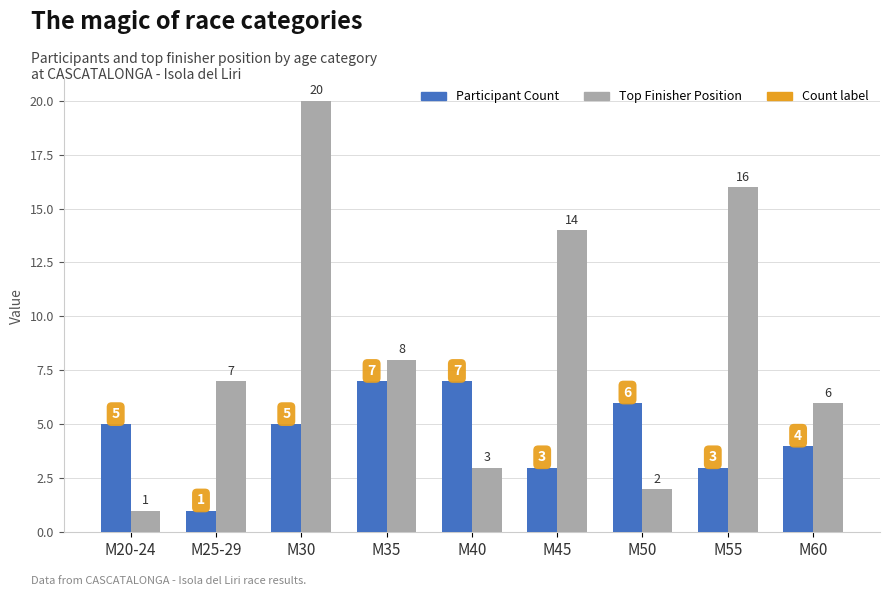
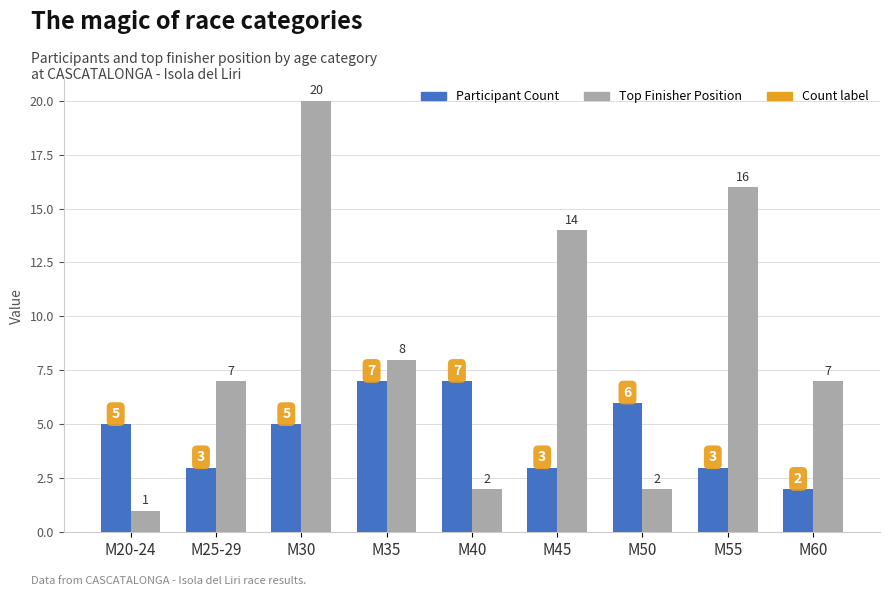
Participant Count, M25-29: 1 -> 3
Top Finisher Position, M40: 3 -> 2
Participant Count, M60: 4 -> 2
Top Finisher Position, M60: 6 -> 7
